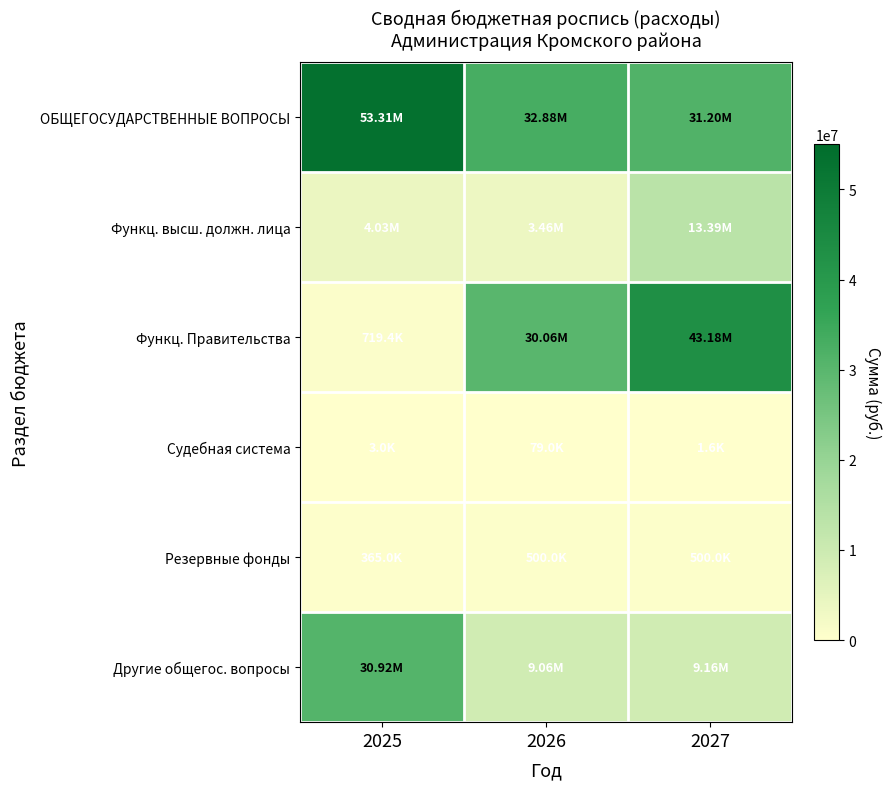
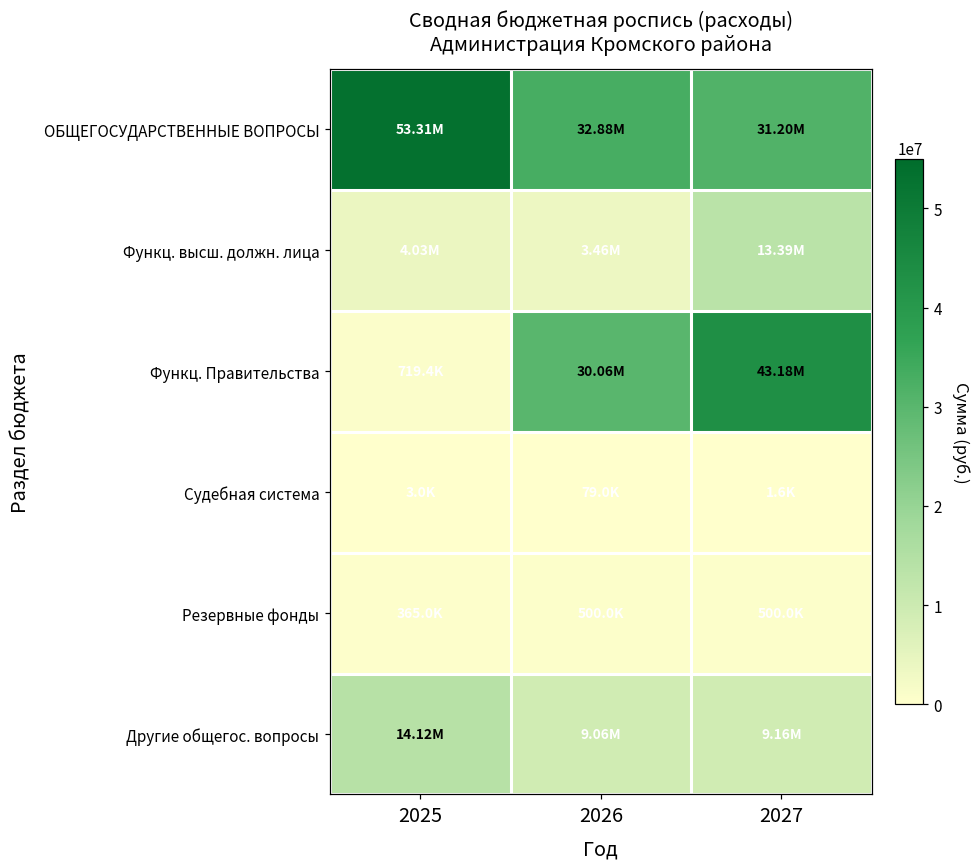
Другие общегос. вопросы, 2025: 30.92M -> 14.12M
